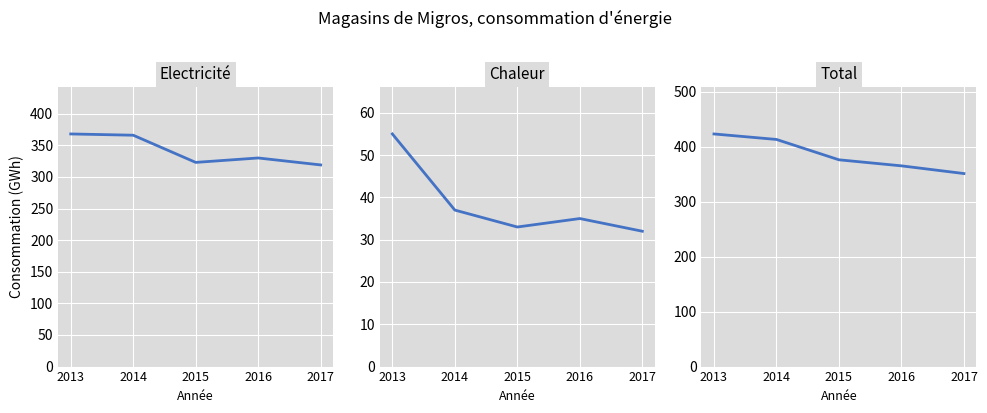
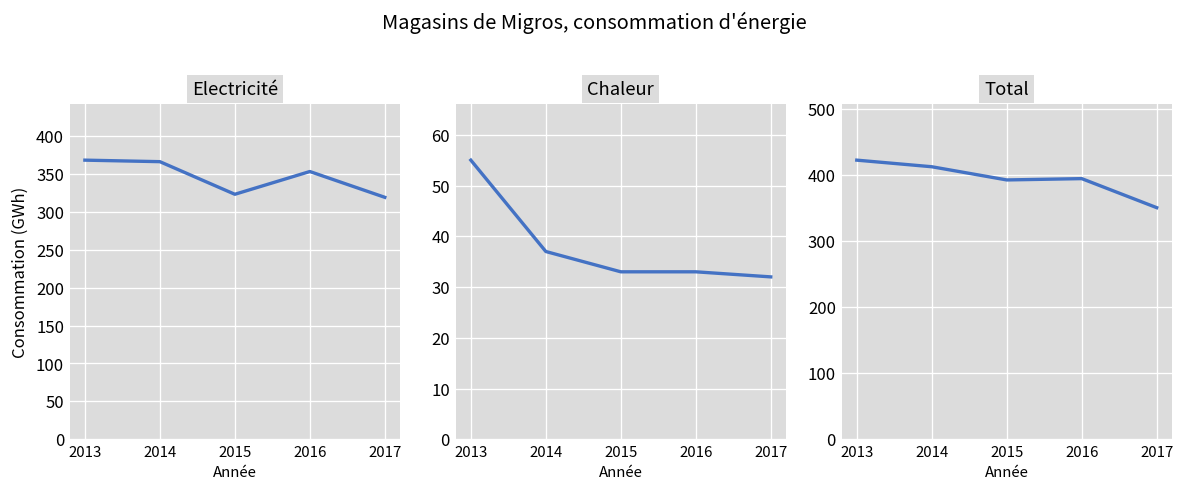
Electricité, 2016: 330 -> 350
Chaleur, 2016: 35 -> 33
Total, 2015: 380 -> 390
Total, 2016: 370 -> 400
